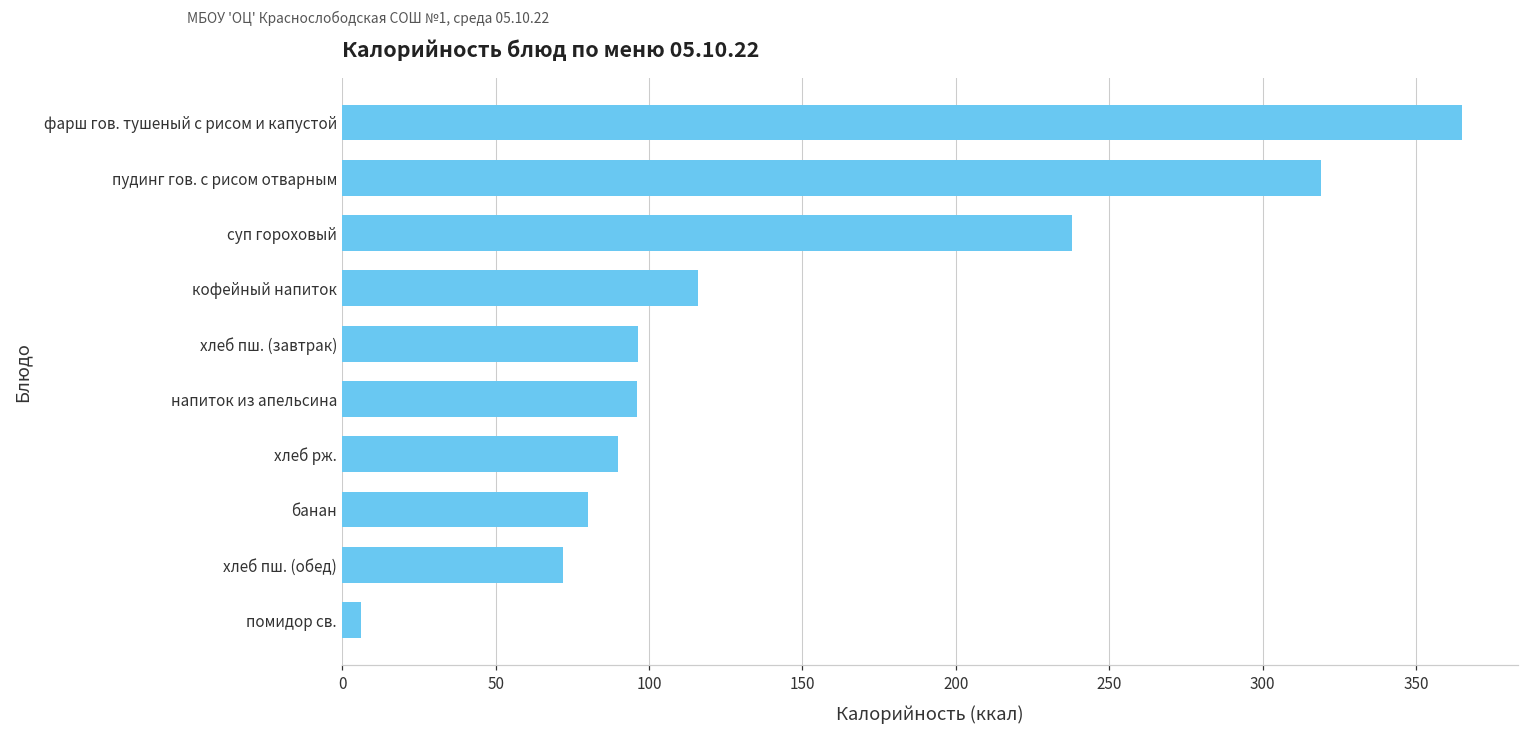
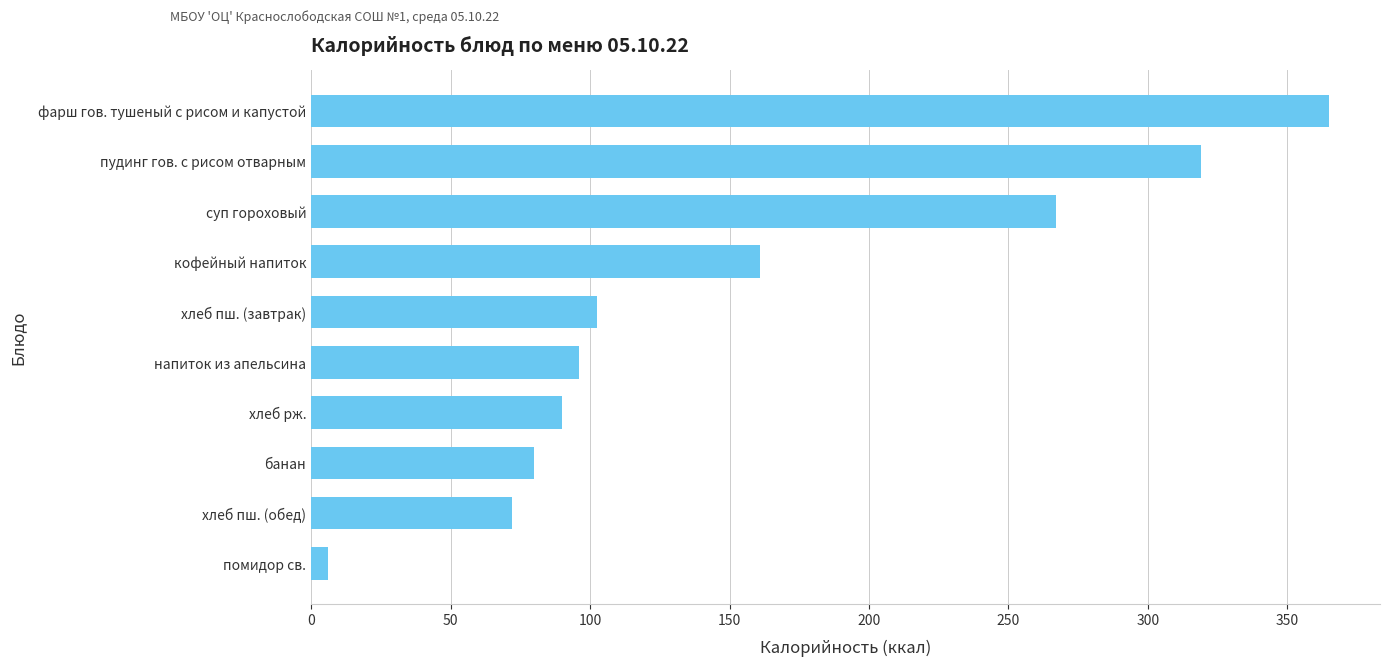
суп гороховый: 238 -> 267
кофейный напиток: 116 -> 161
хлеб пш. (завтрак): 96 -> 103
